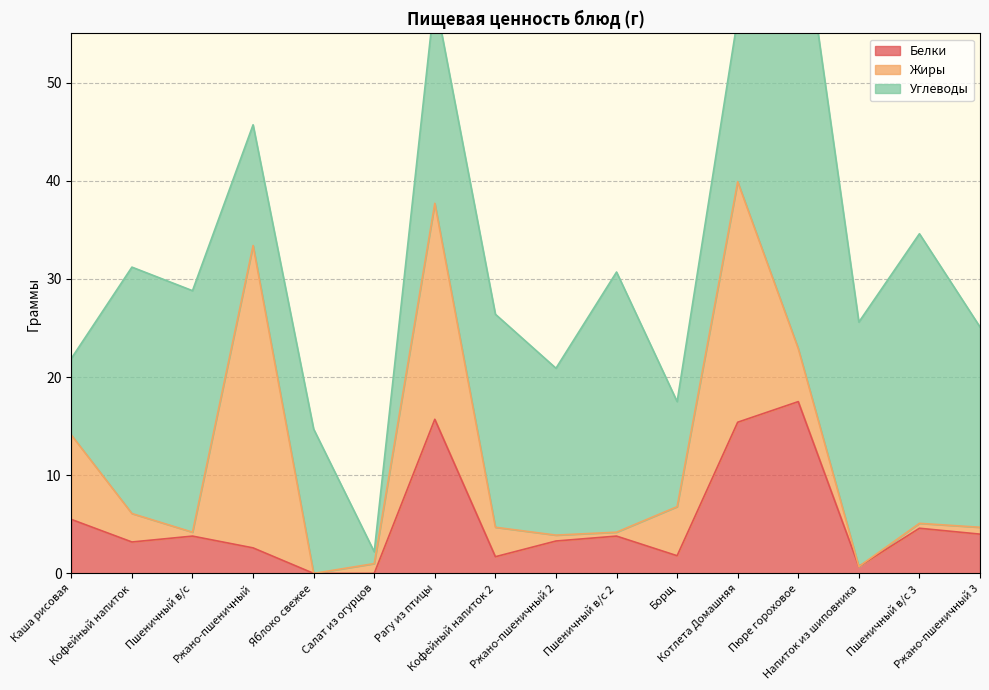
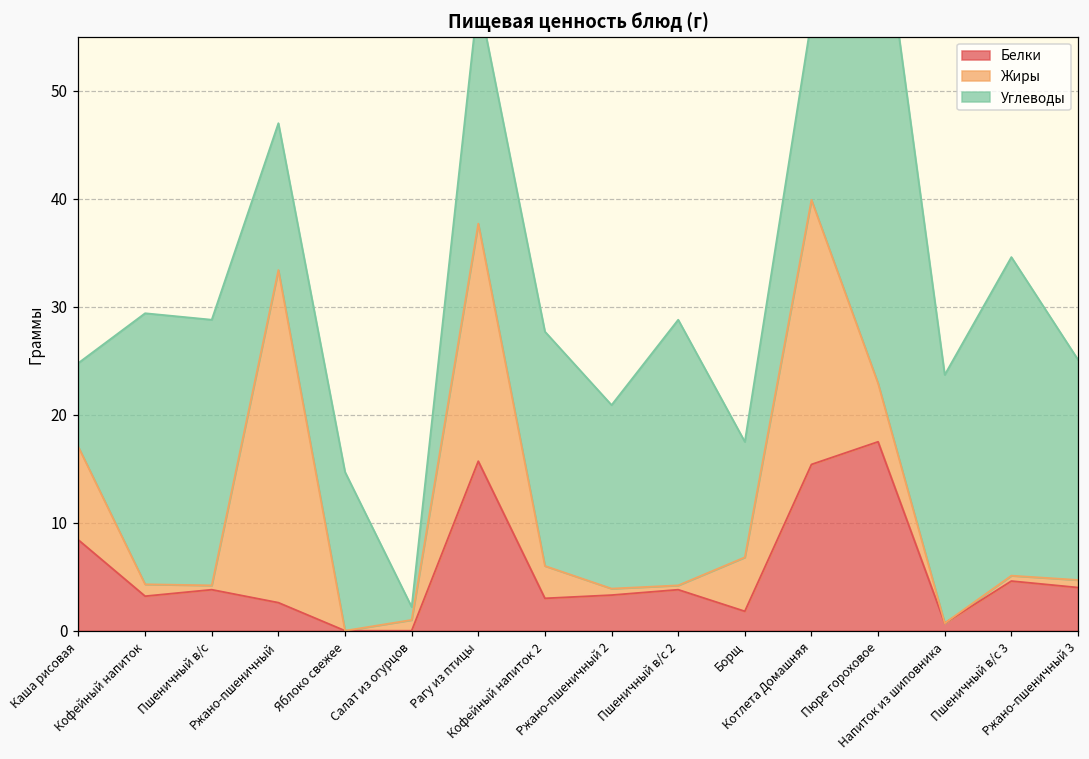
Белки, Каша рисовая: 6 -> 8
Жиры, Кофейный напиток: 3 -> 1
Углеводы, Ржано-пшеничный: 12 -> 14
Белки, Кофейный напиток 2: 2 -> 3
Углеводы, Пшеничный в/с 2: 27 -> 25
Углеводы, Напиток из шиповника: 25 -> 23
